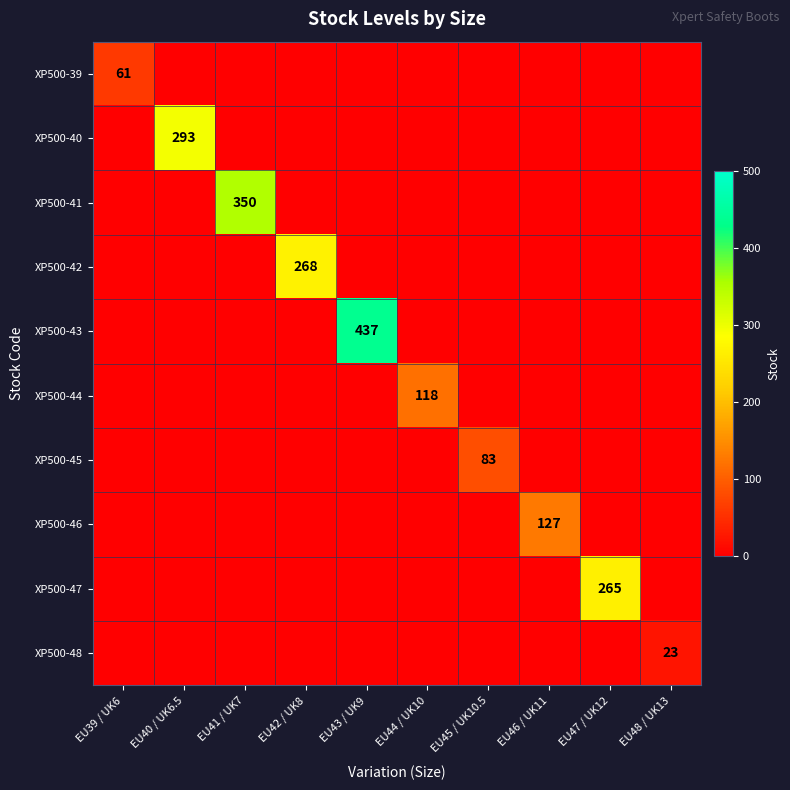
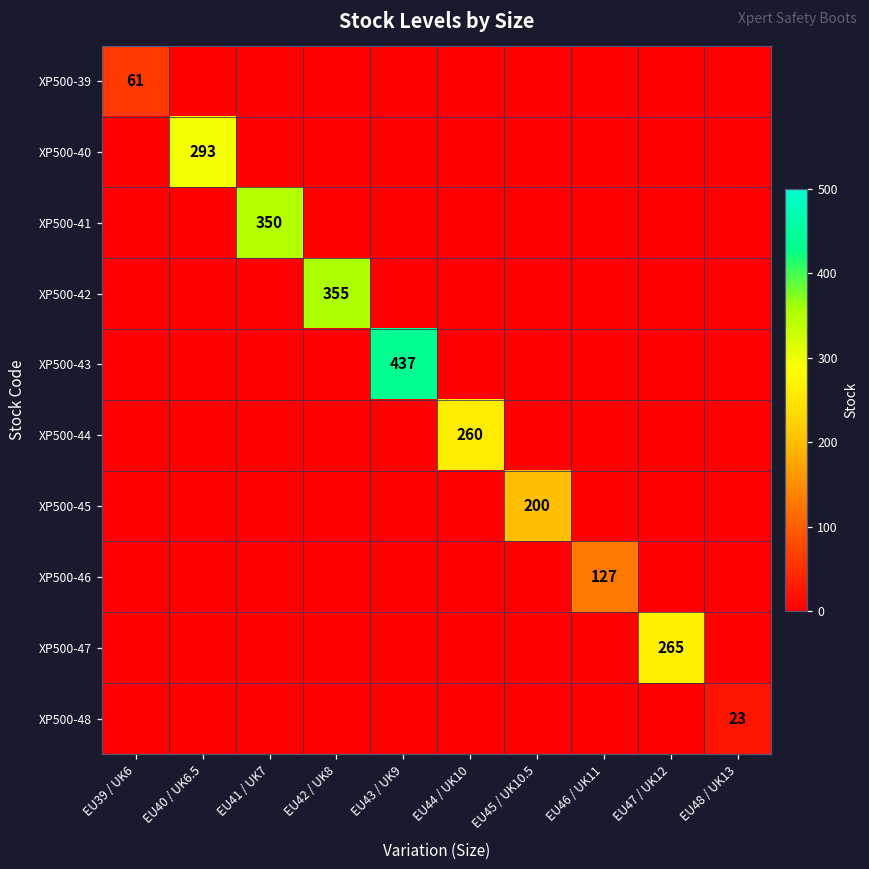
XP500-42, EU42 / UK8: 268 -> 355
XP500-44, EU44 / UK10: 118 -> 260
XP500-45, EU45 / UK10.5: 83 -> 200
